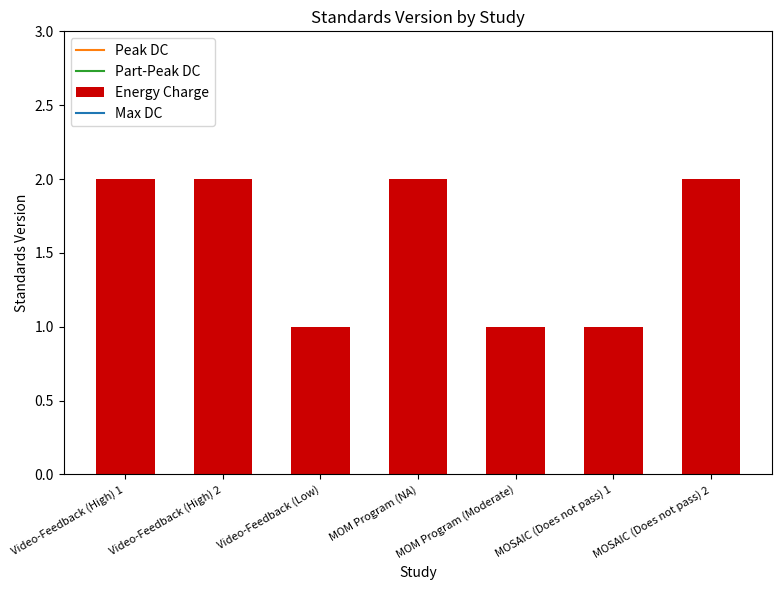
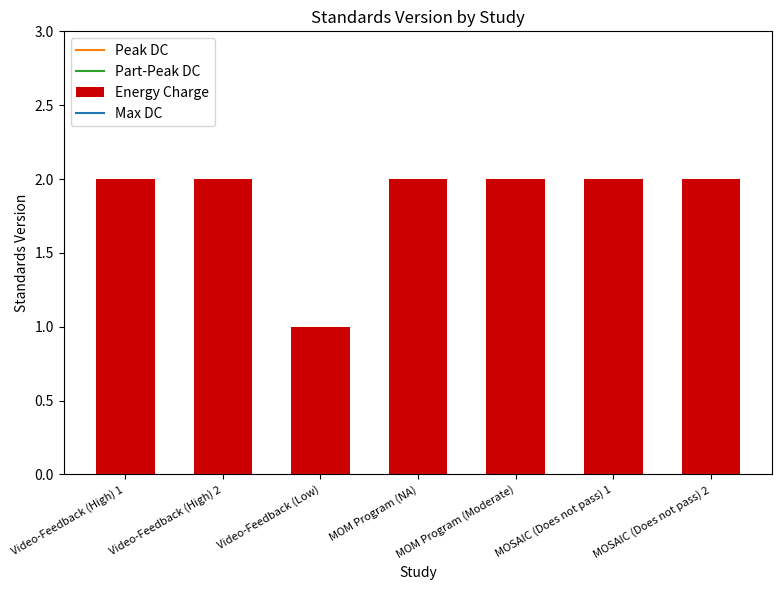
MOM Program (Moderate): 1 -> 2
MOSAIC (Does not pass) 1: 1 -> 2
